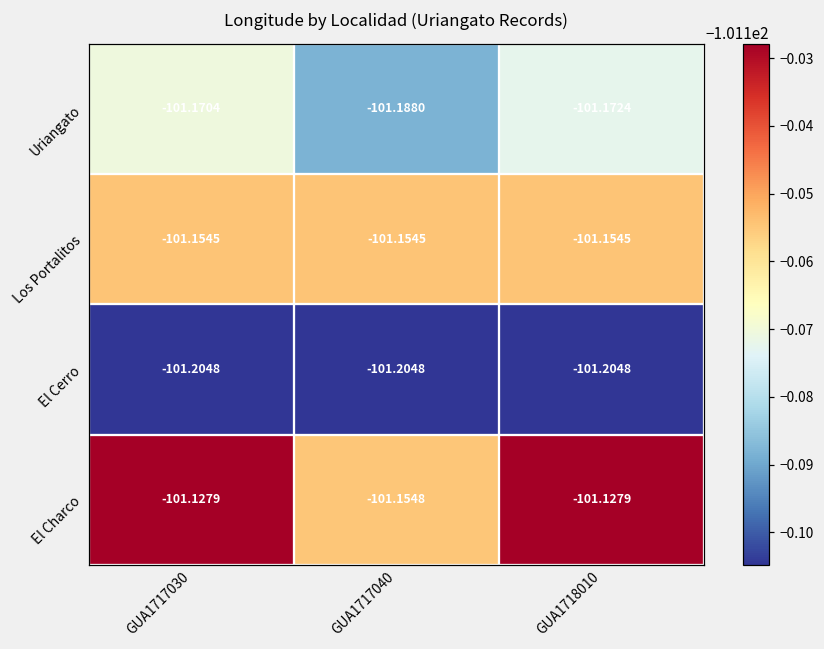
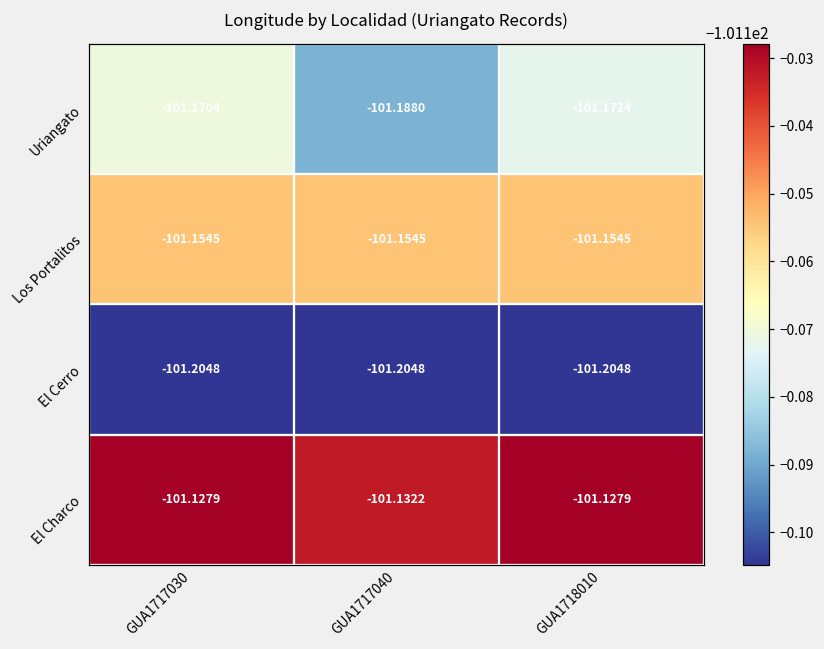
El Charco, GUA1717040: -101.1548 -> -101.1322
